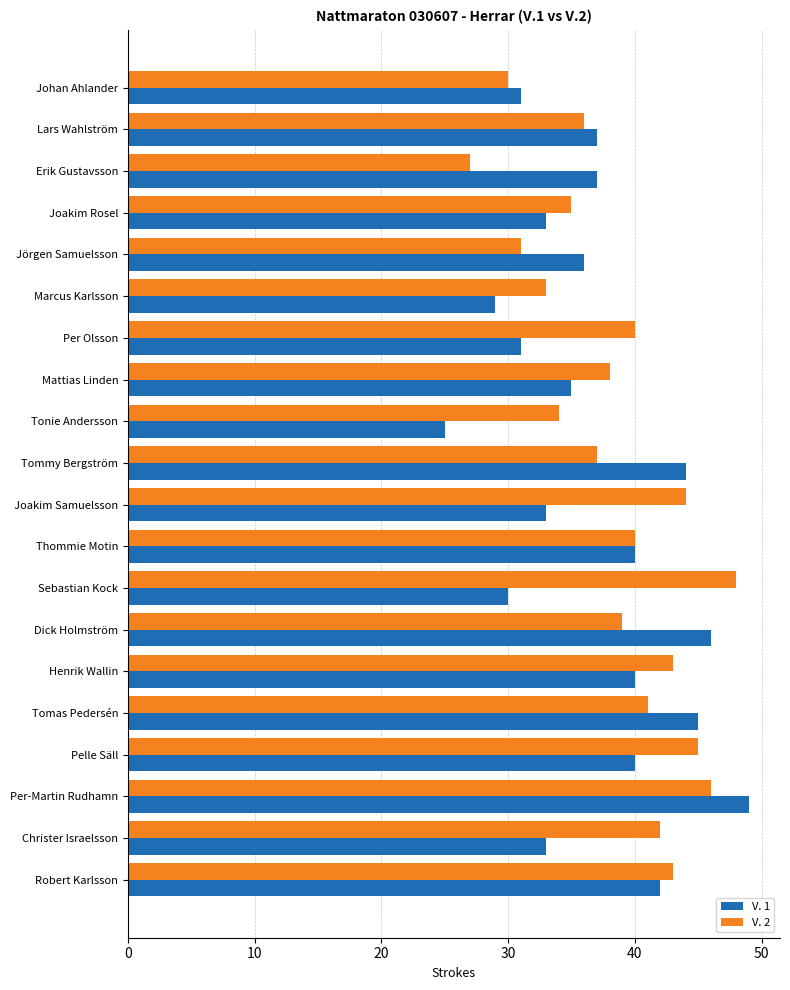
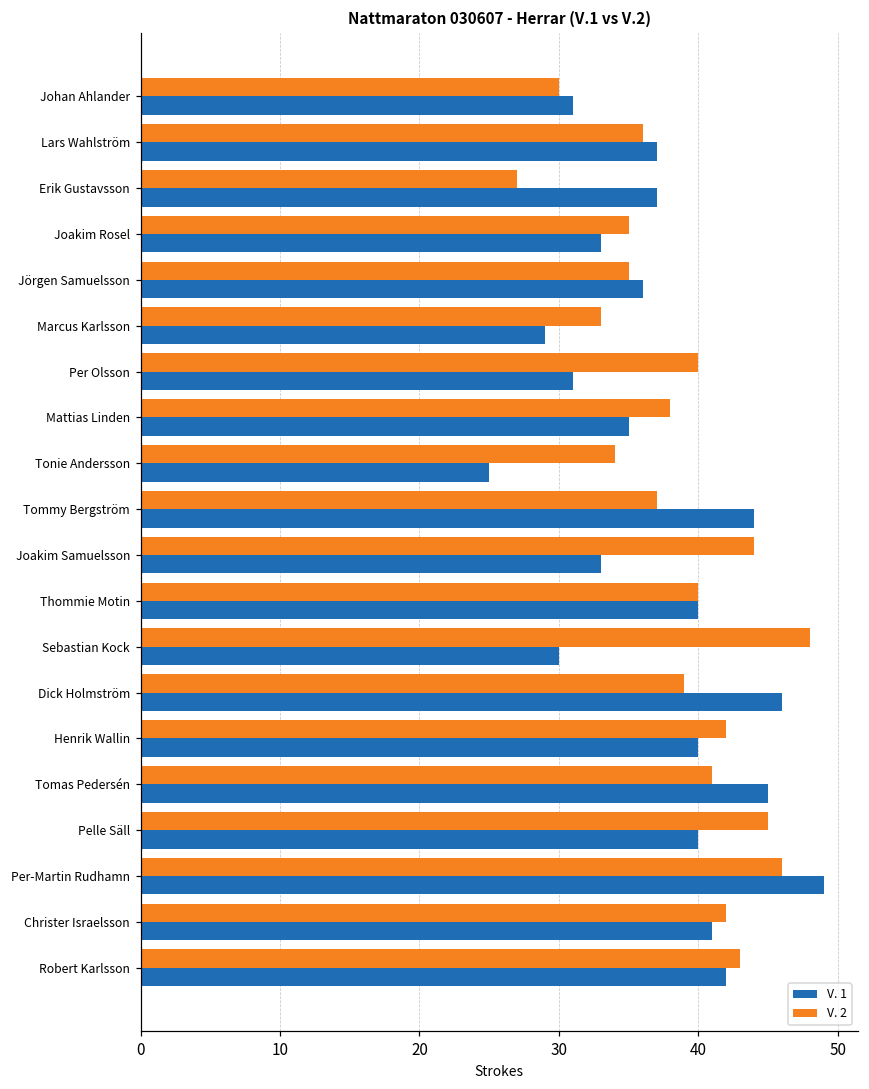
V. 2, Jörgen Samuelsson: 31 -> 35
V. 2, Henrik Wallin: 43 -> 42
V. 1, Christer Israelsson: 33 -> 41
